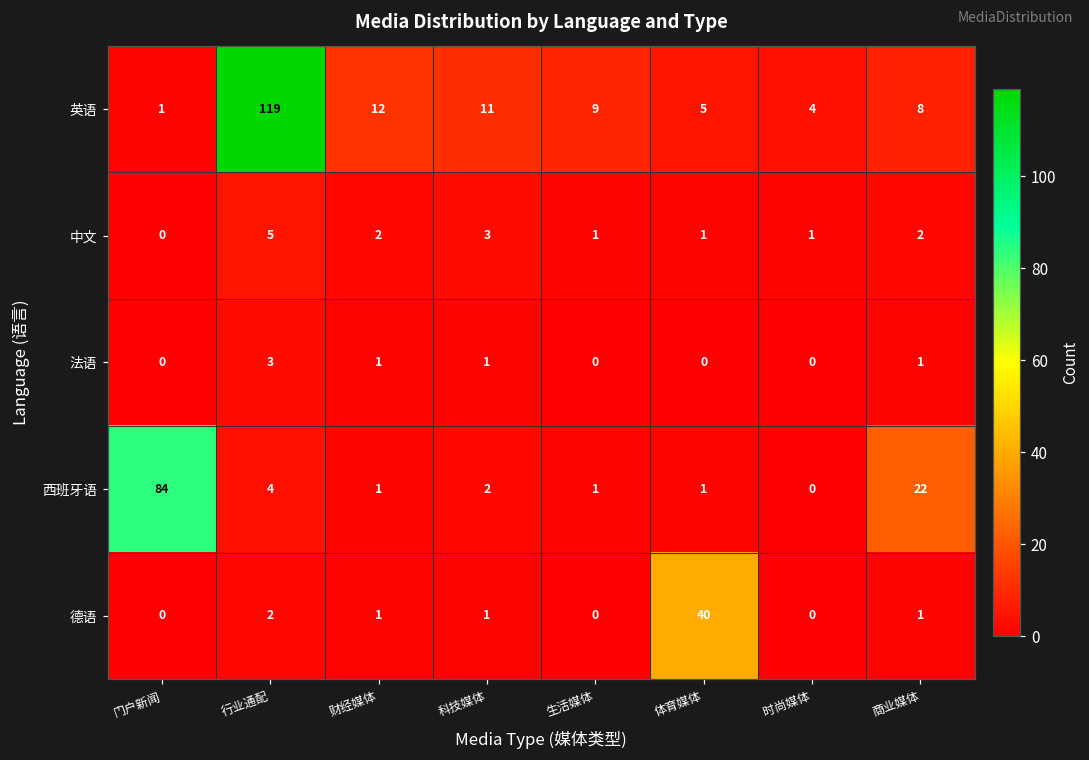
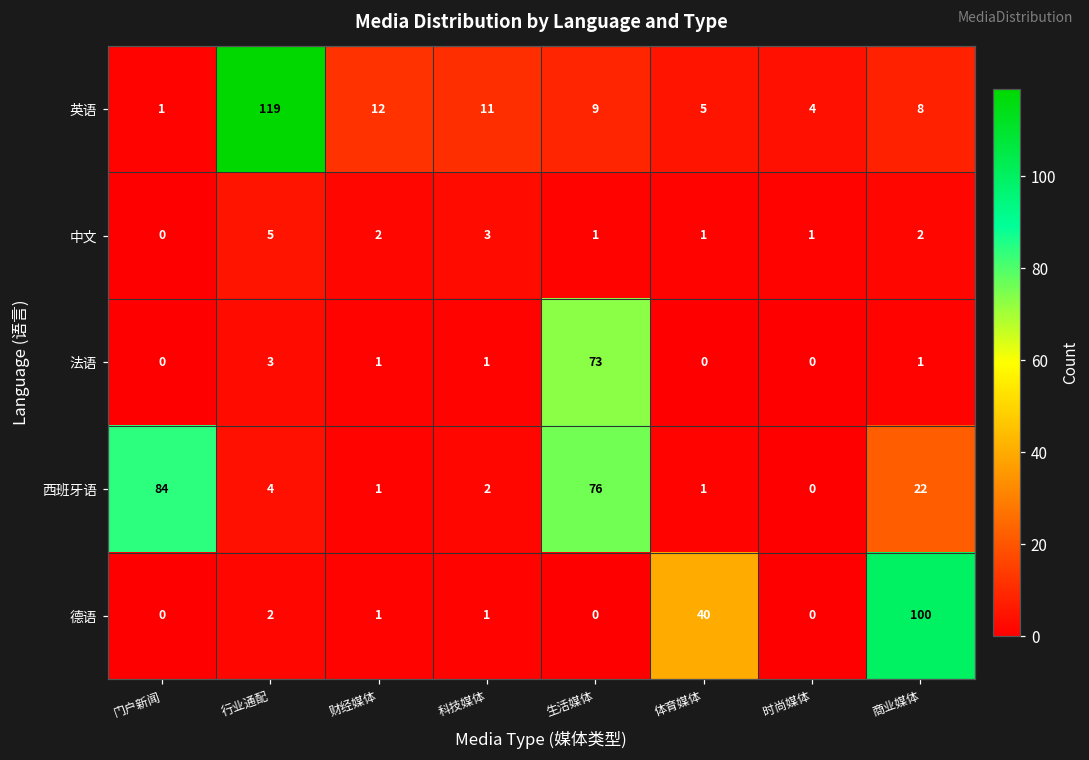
法语, 生活媒体: 0 -> 73
西班牙语, 生活媒体: 1 -> 76
德语, 商业媒体: 1 -> 100
